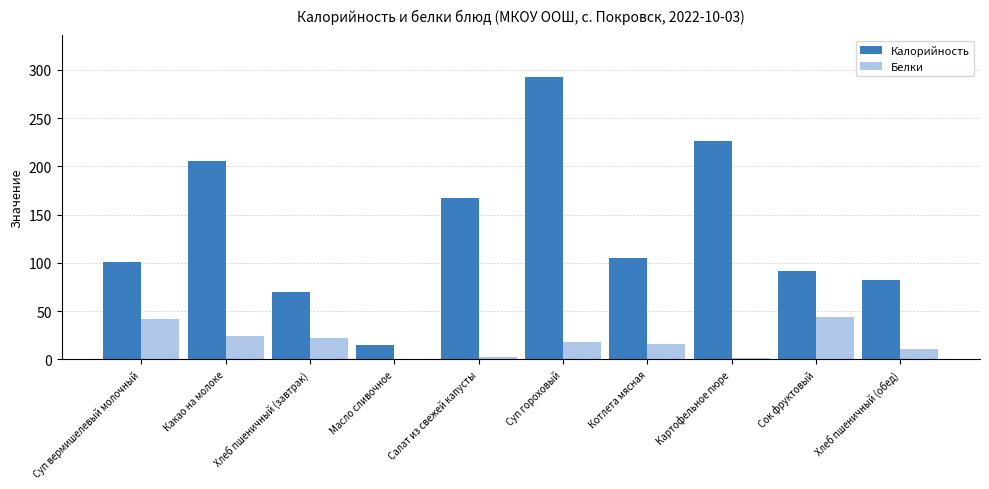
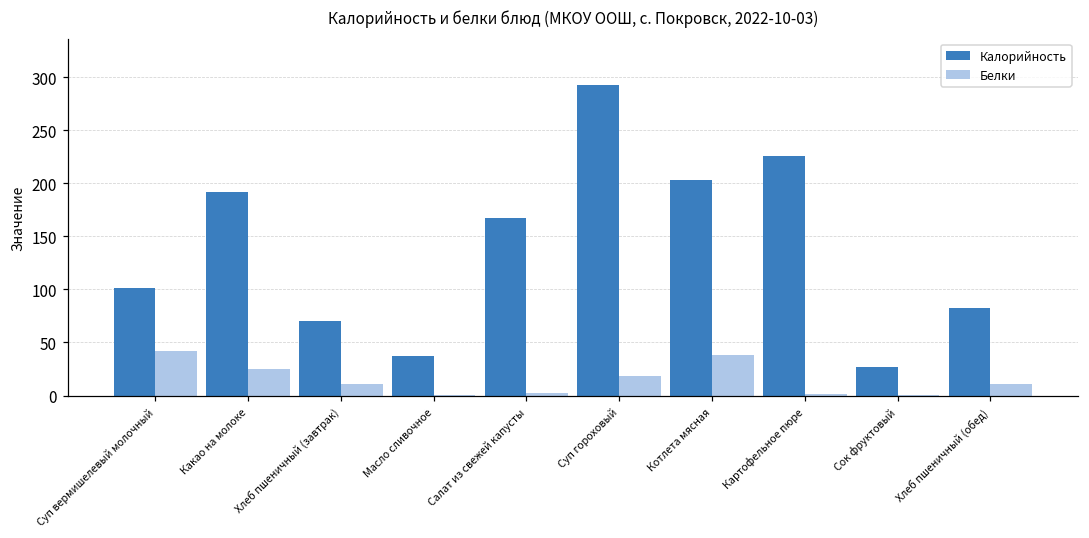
Калорийность, Какао на молоке: 210 -> 190
Белки, Хлеб пшеничный (завтрак): 20 -> 10
Калорийность, Масло сливочное: 20 -> 40
Калорийность, Котлета мясная: 110 -> 200
Белки, Котлета мясная: 20 -> 40
Калорийность, Сок фруктовый: 90 -> 30
Белки, Сок фруктовый: 40 -> 0
